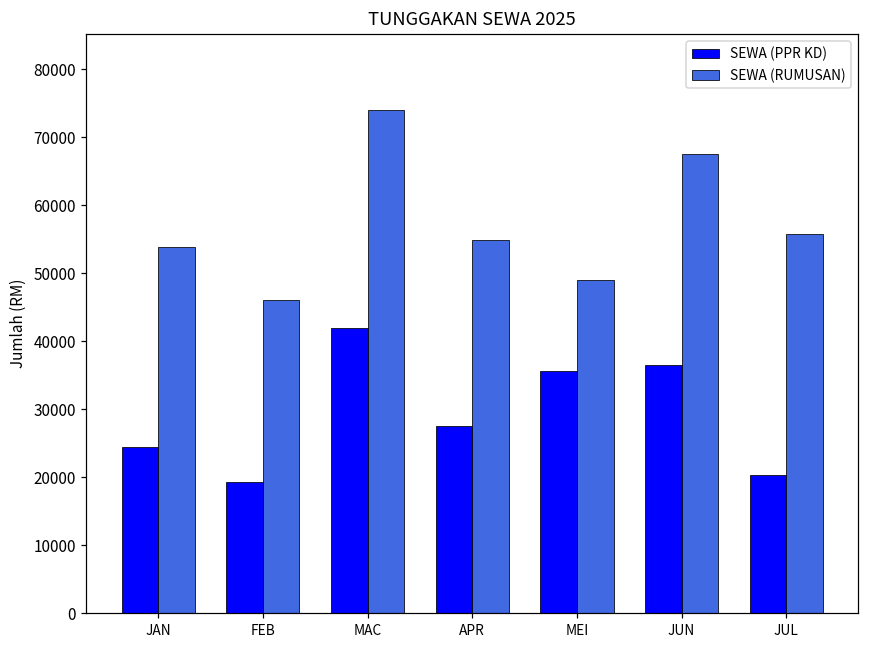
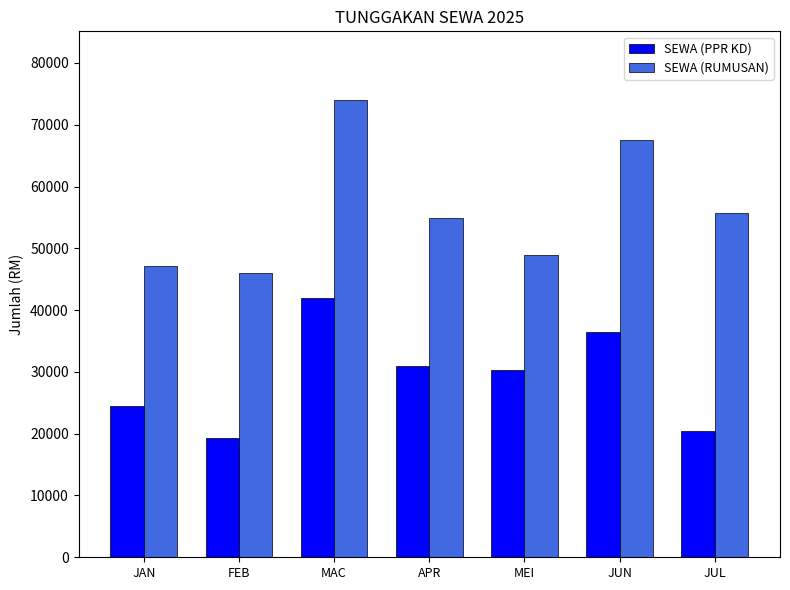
SEWA (RUMUSAN), JAN: 54000 -> 47000
SEWA (PPR KD), APR: 28000 -> 31000
SEWA (PPR KD), MEI: 36000 -> 30000
